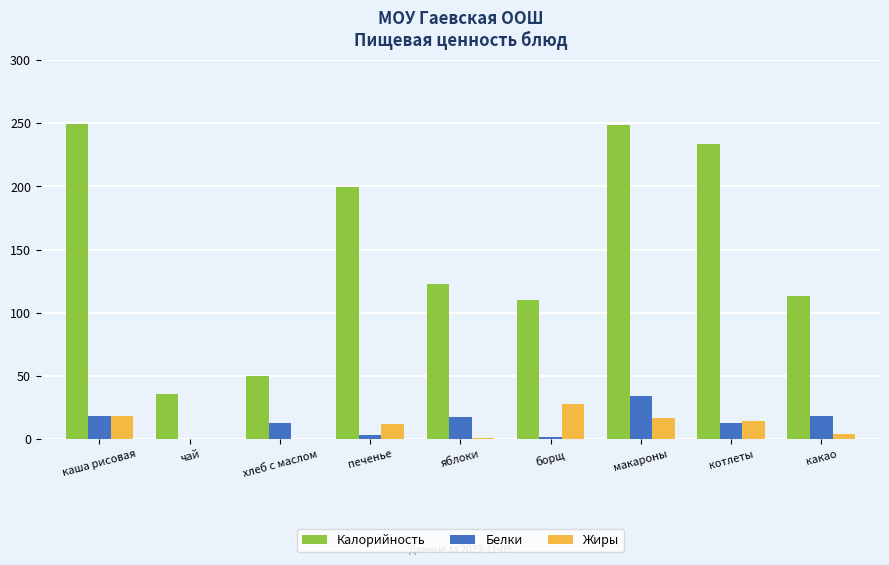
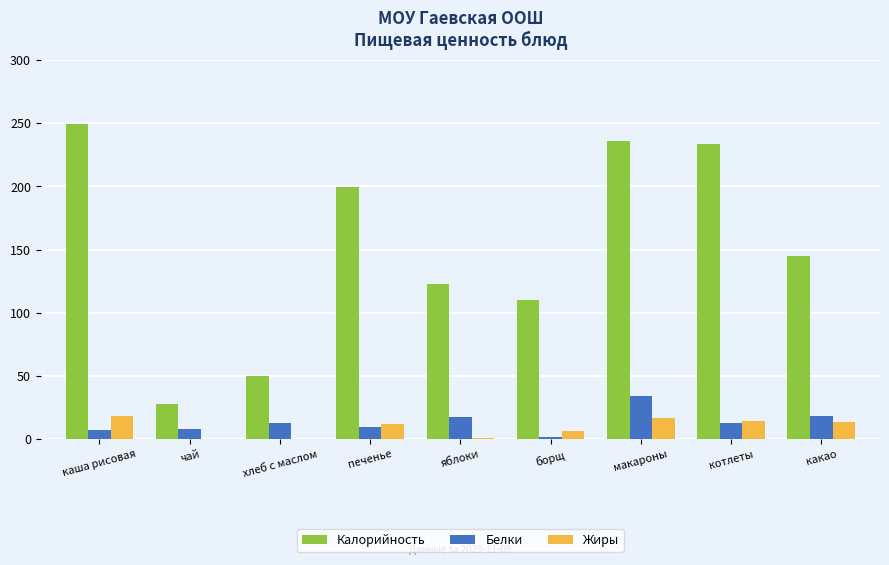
Белки, каша рисовая: 18 -> 7
Калорийность, чай: 36 -> 28
Белки, чай: 0 -> 8
Белки, печенье: 3 -> 10
Жиры, борщ: 28 -> 7
Калорийность, макароны: 249 -> 236
Калорийность, какао: 113 -> 145
Жиры, какао: 4 -> 14
